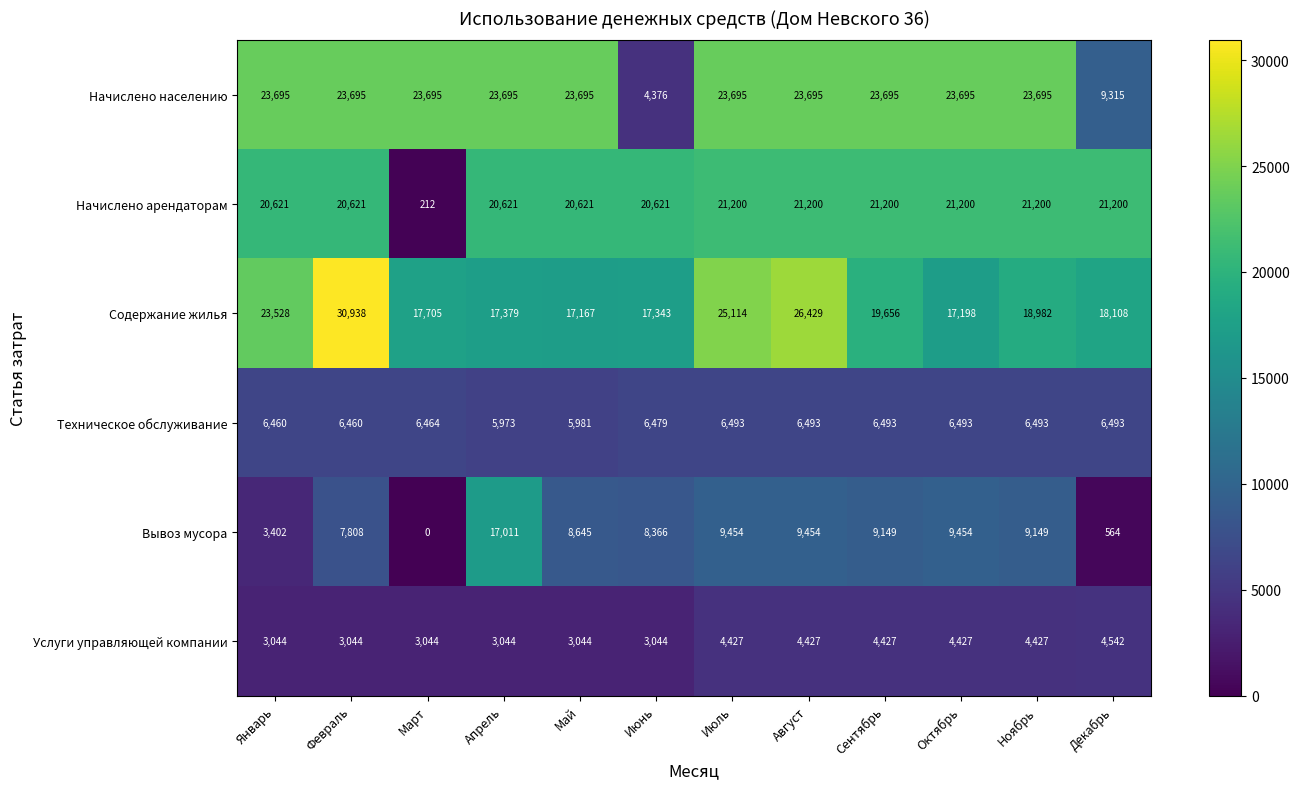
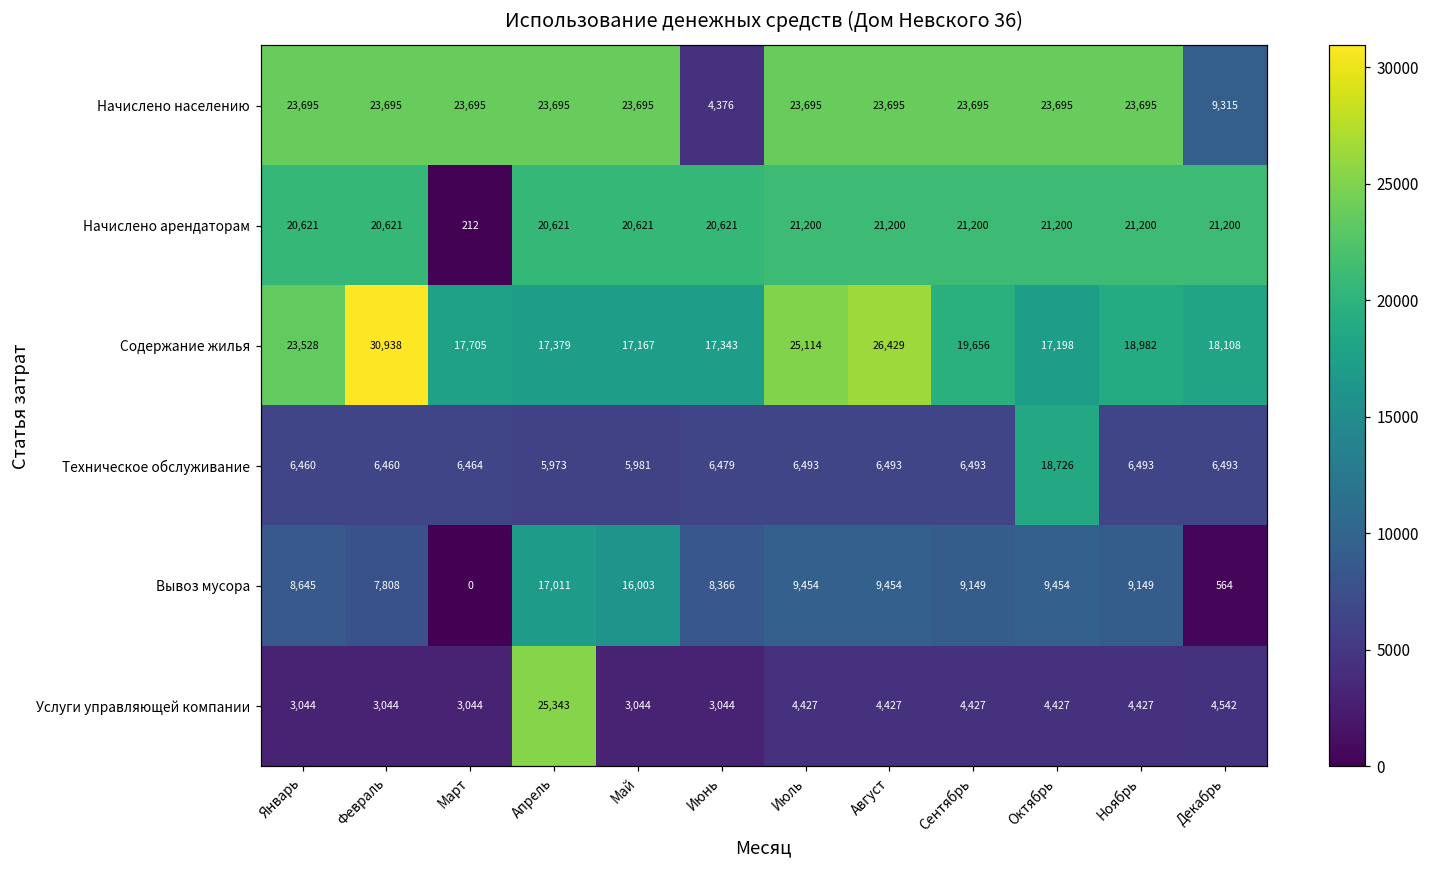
Техническое обслуживание, Октябрь: 6,493 -> 18,726
Вывоз мусора, Январь: 3,402 -> 8,645
Вывоз мусора, Май: 8,645 -> 16,003
Услуги управляющей компании, Апрель: 3,044 -> 25,343
